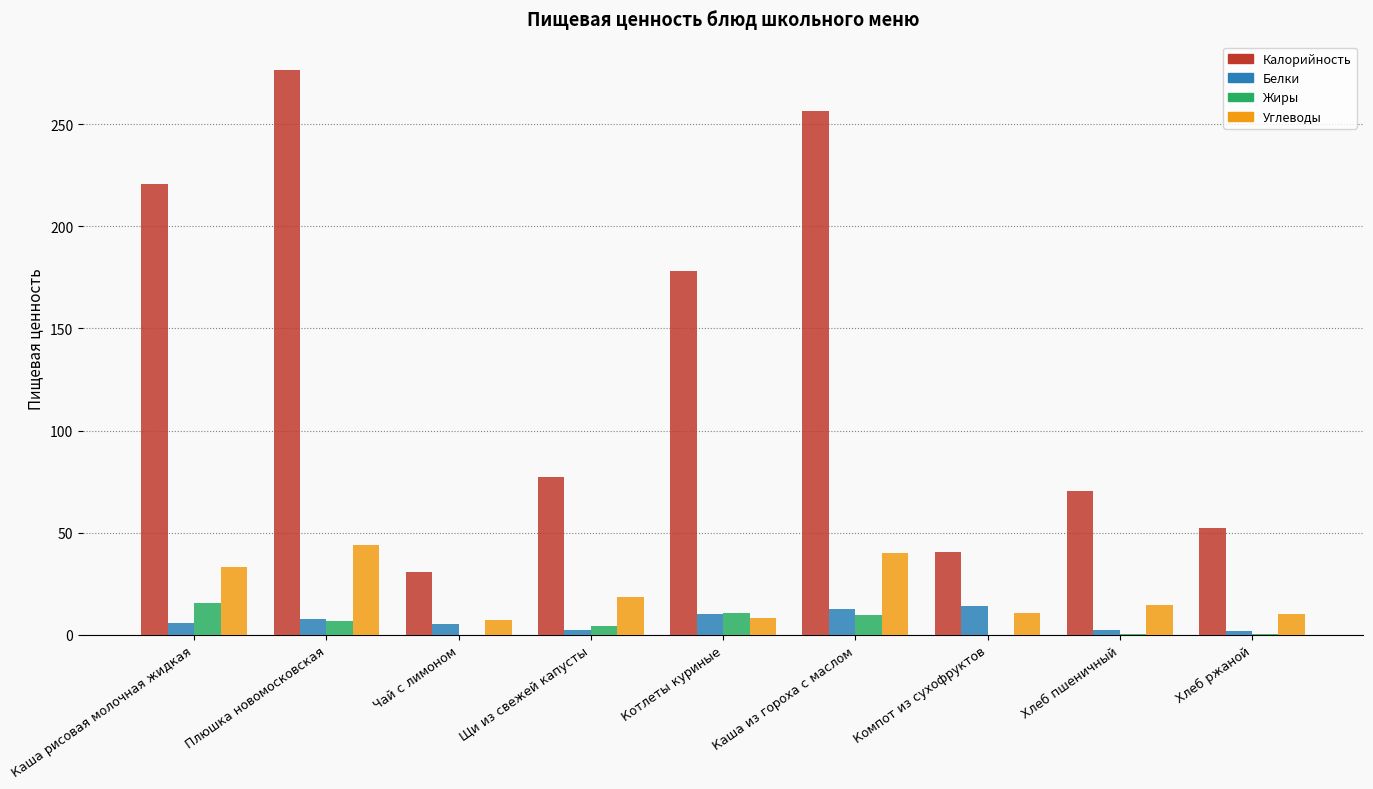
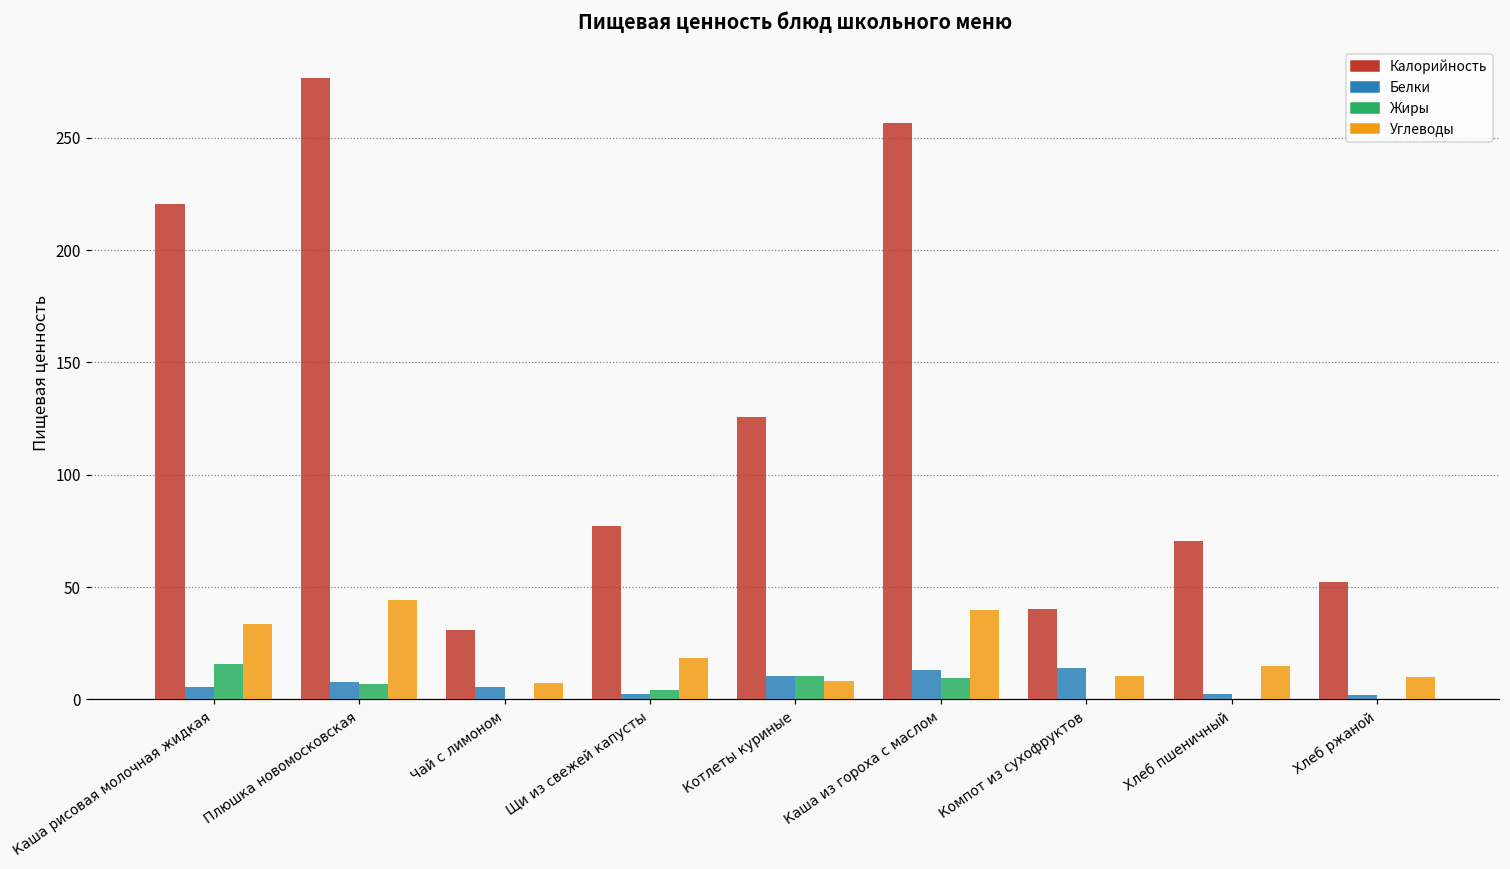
Калорийность, Котлеты куриные: 178 -> 126
